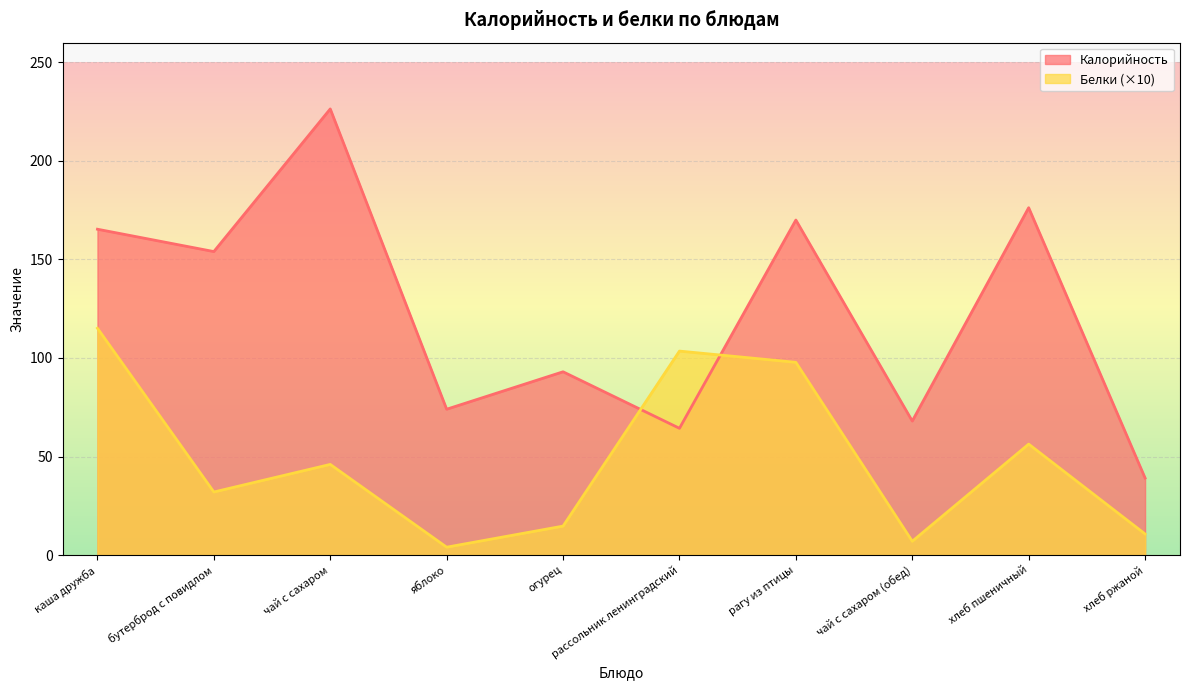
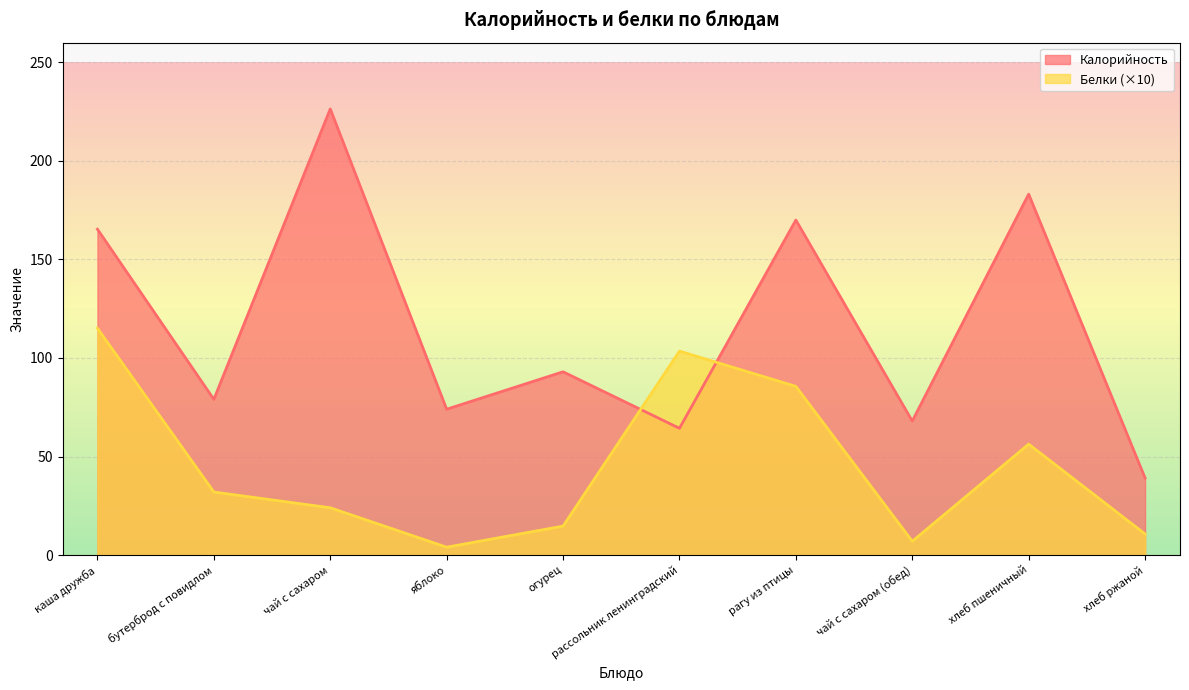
Калорийность, бутерброд с повидлом: 154 -> 79
Белки (×10), чай с сахаром: 46 -> 24
Белки (×10), рагу из птицы: 98 -> 86
Калорийность, хлеб пшеничный: 176 -> 183
